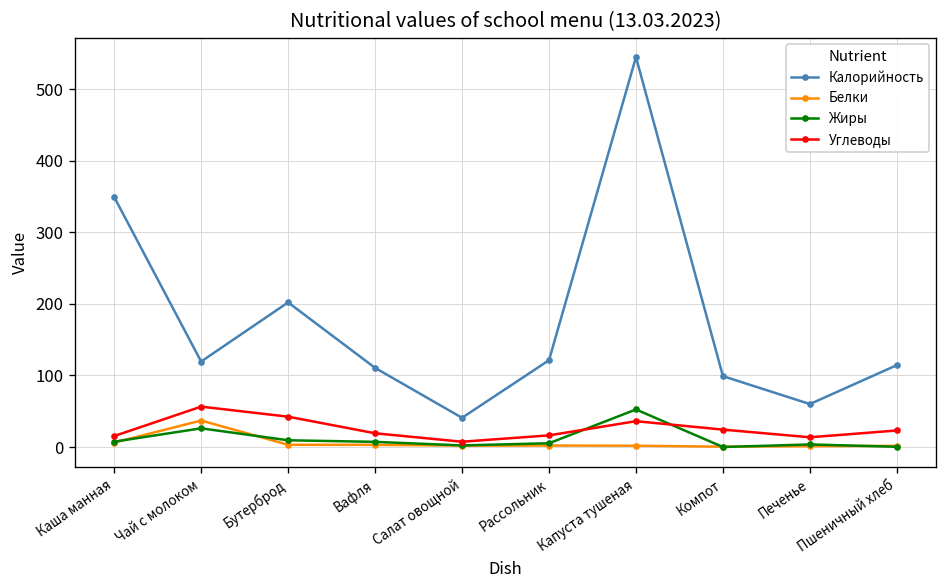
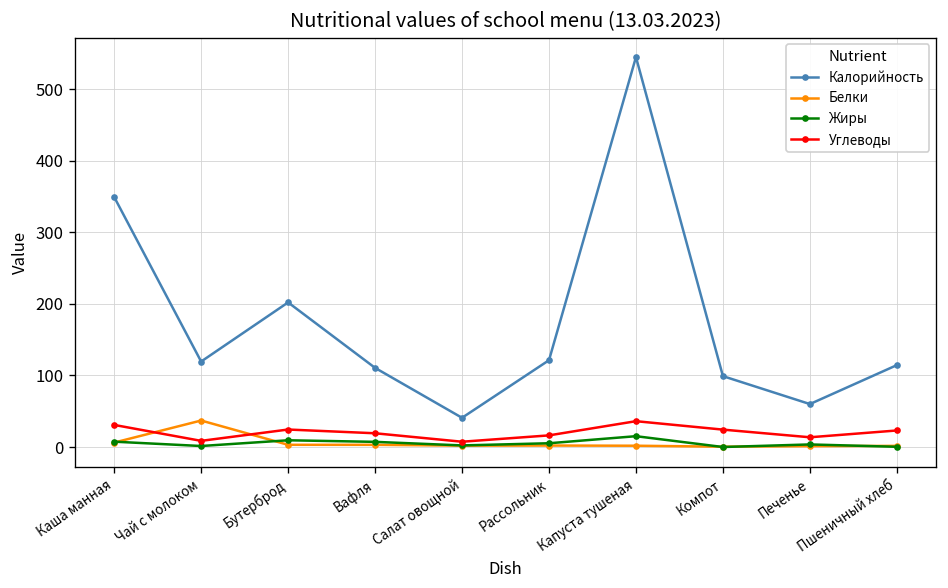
Углеводы, Каша манная: 20 -> 30
Жиры, Чай с молоком: 30 -> 0
Углеводы, Чай с молоком: 60 -> 10
Углеводы, Бутерброд: 40 -> 20
Жиры, Капуста тушеная: 50 -> 20
